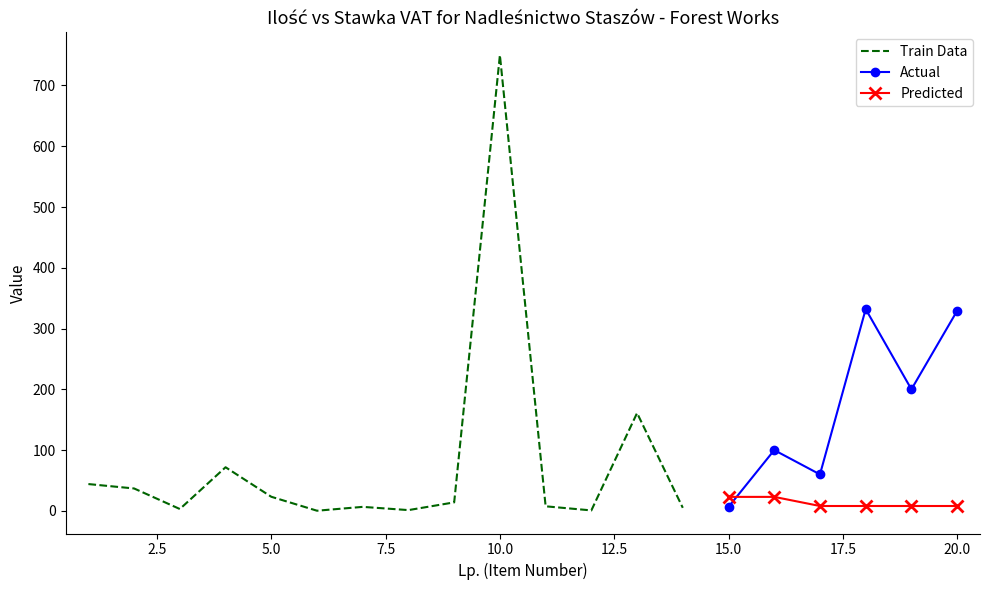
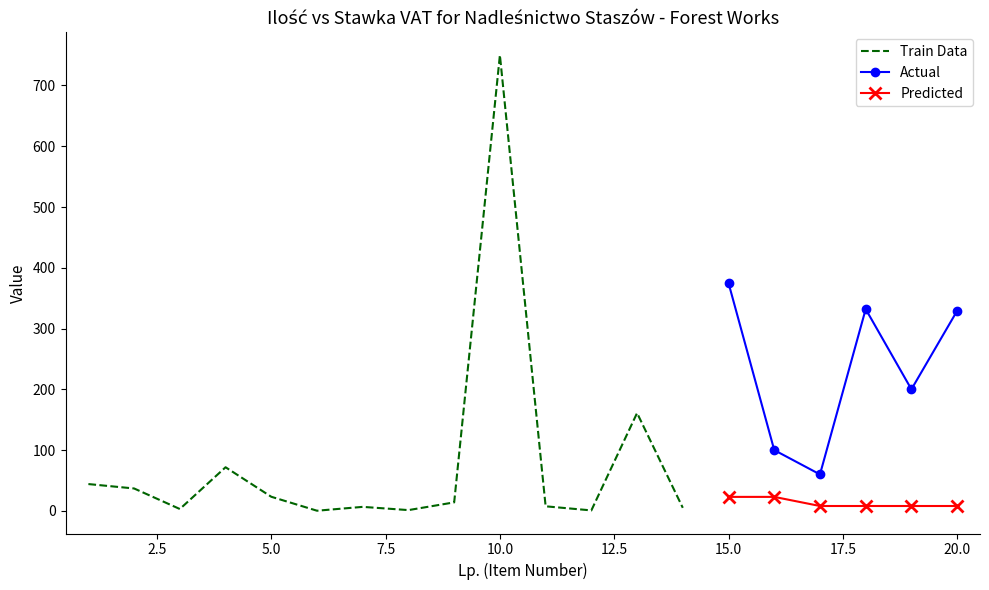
Actual, 15.0: 10 -> 370
